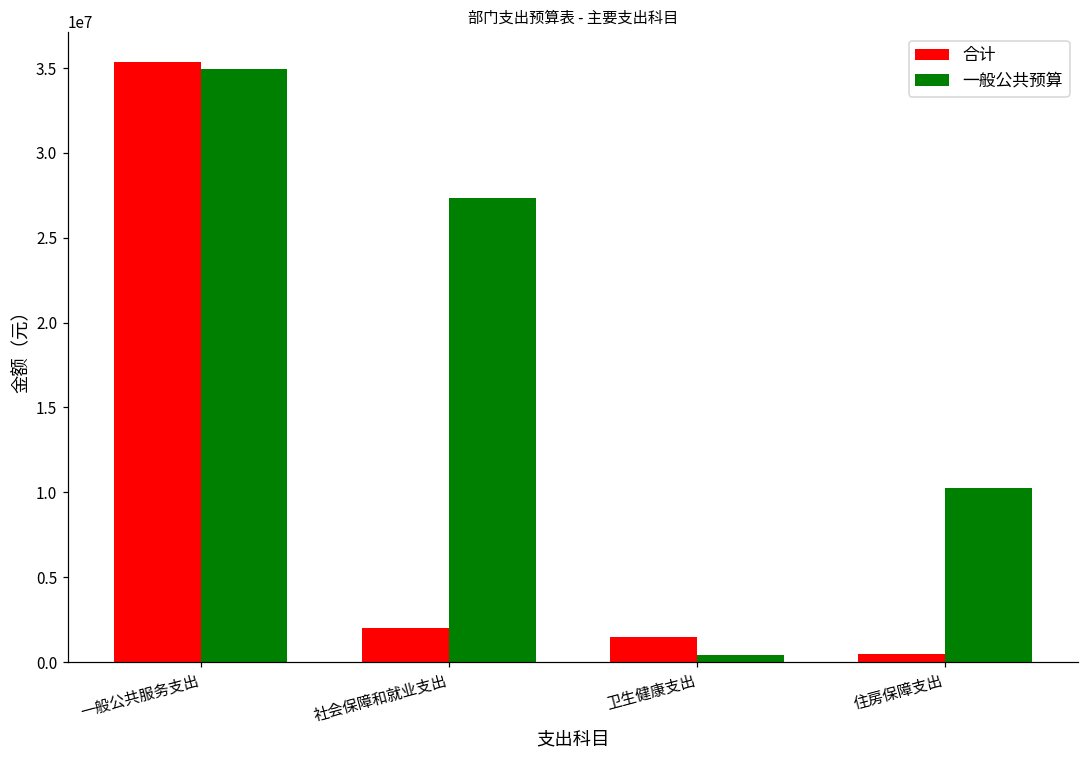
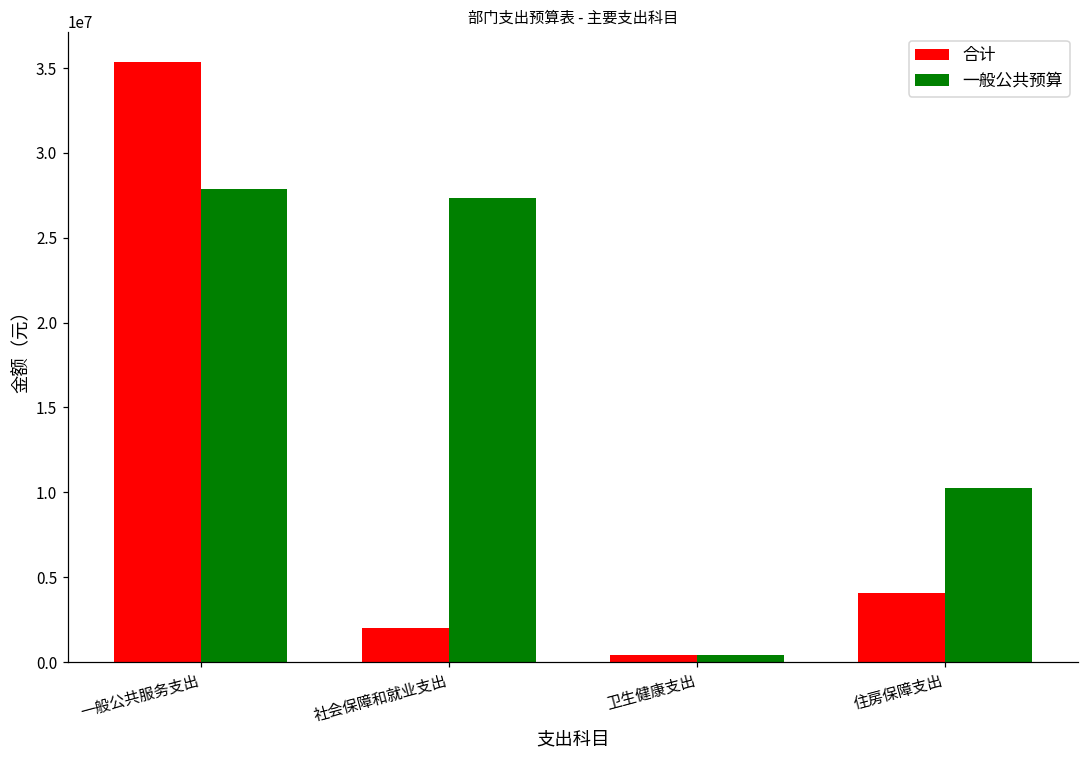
一般公共预算, 一般公共服务支出: 34900000 -> 27900000
合计, 卫生健康支出: 1500000 -> 400000
合计, 住房保障支出: 500000 -> 4100000
